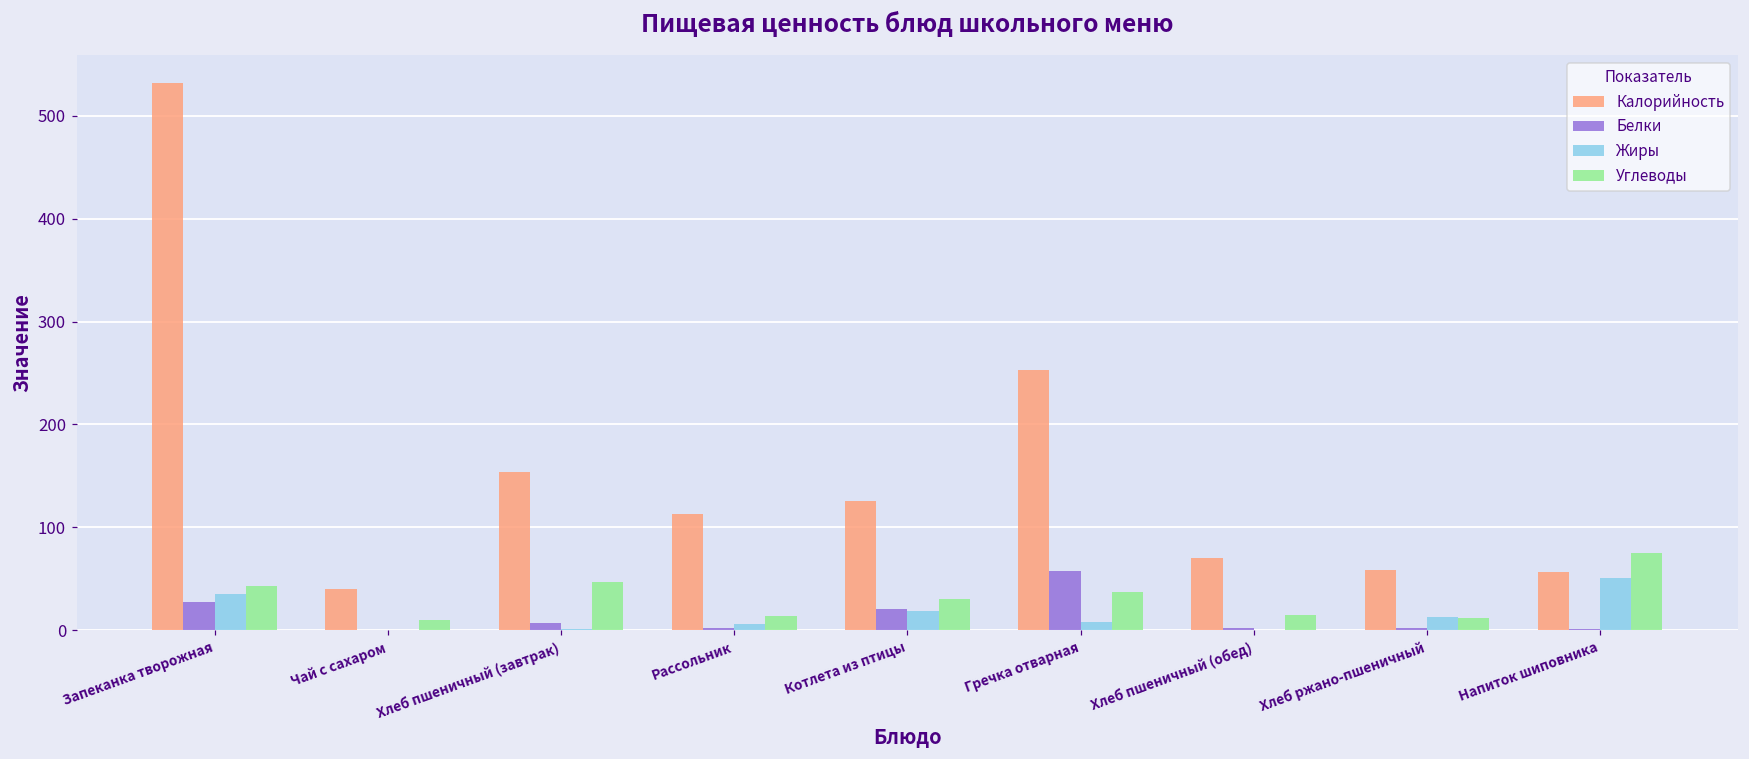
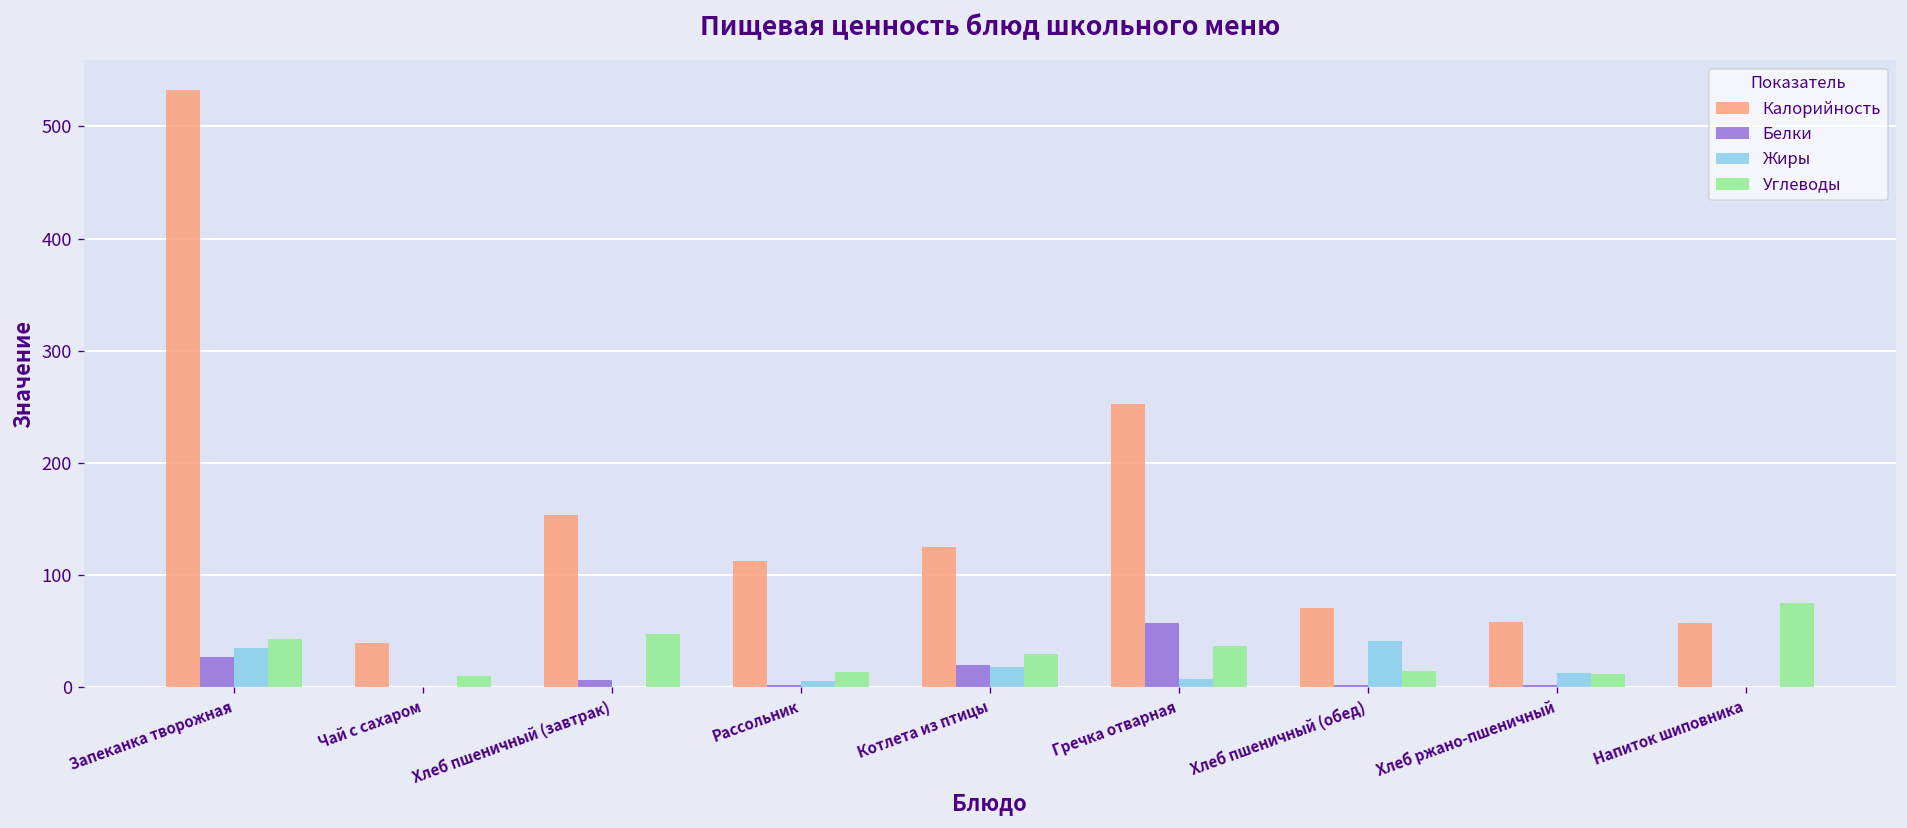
Жиры, Хлеб пшеничный (обед): 0 -> 40
Жиры, Напиток шиповника: 50 -> 0
